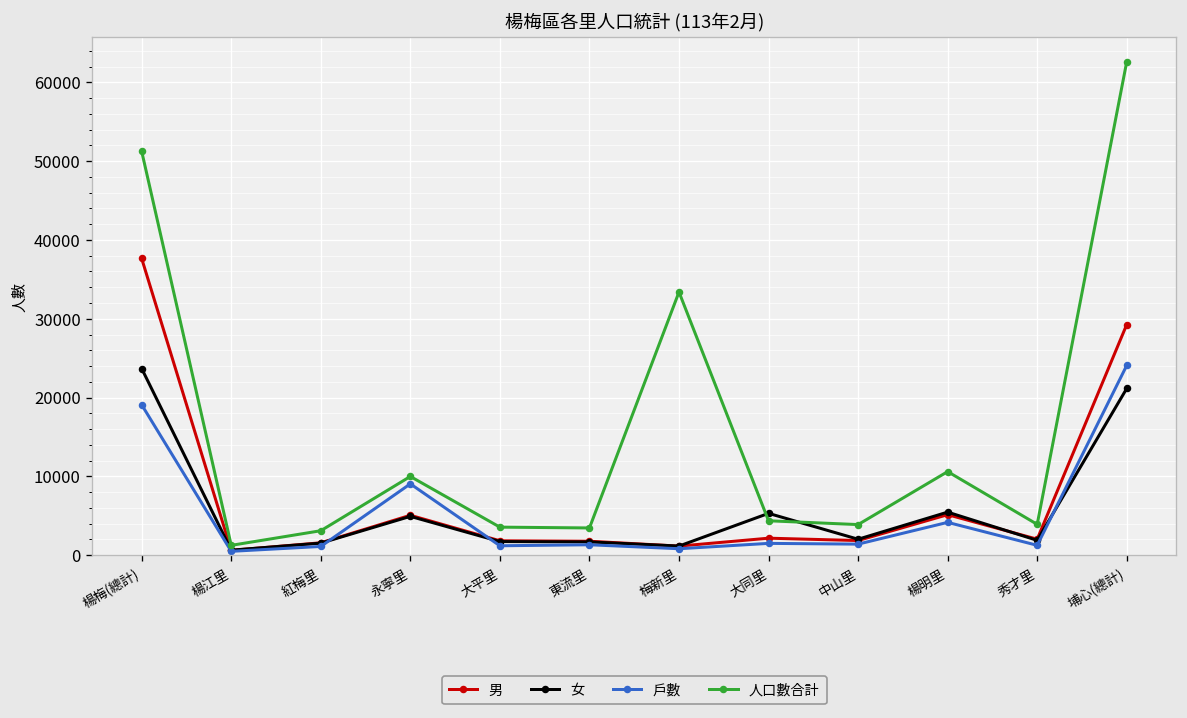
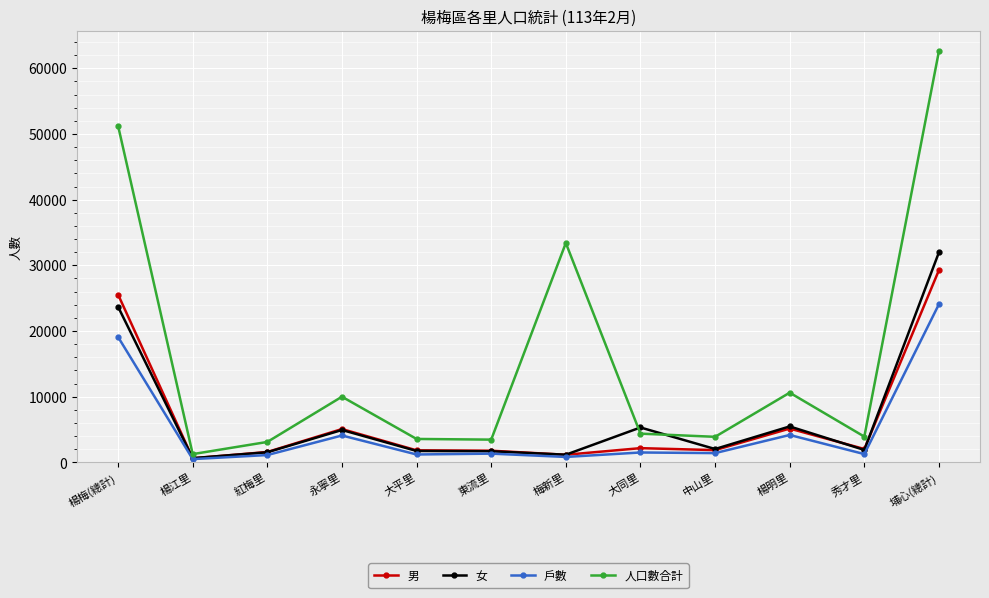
男, 楊梅(總計): 38000 -> 26000
戶數, 永寧里: 9000 -> 4000
女, 埔心(總計): 21000 -> 32000
